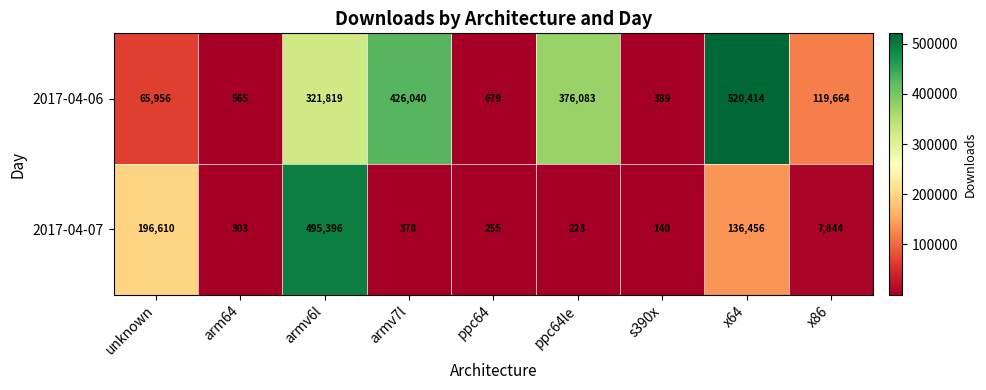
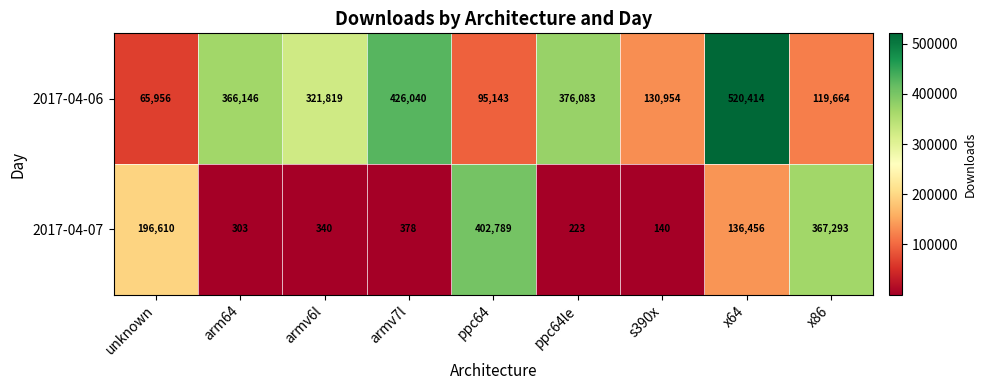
2017-04-06, arm64: 565 -> 366,146
2017-04-06, ppc64: 679 -> 95,143
2017-04-06, s390x: 389 -> 130,954
2017-04-07, armv6l: 495,396 -> 340
2017-04-07, ppc64: 255 -> 402,789
2017-04-07, x86: 7,844 -> 367,293
